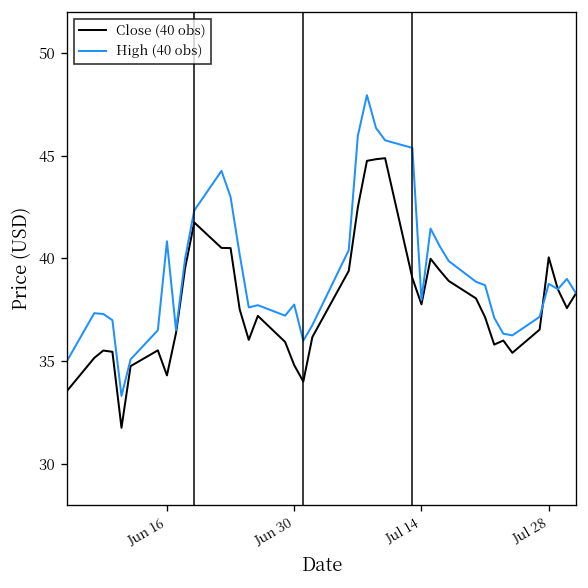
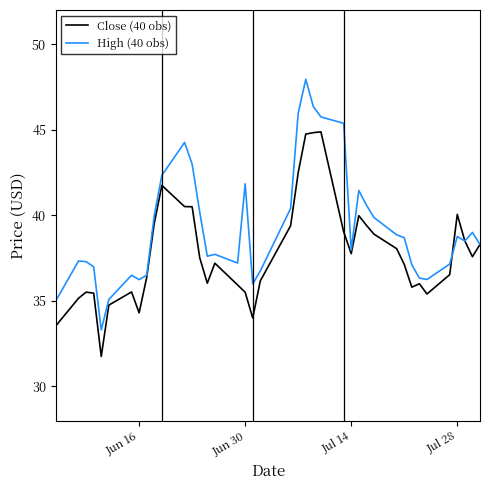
High (40 obs), Jun 16: 40.8 -> 36.2
Close (40 obs), Jun 30: 34.8 -> 35.5
High (40 obs), Jun 30: 37.8 -> 41.8
